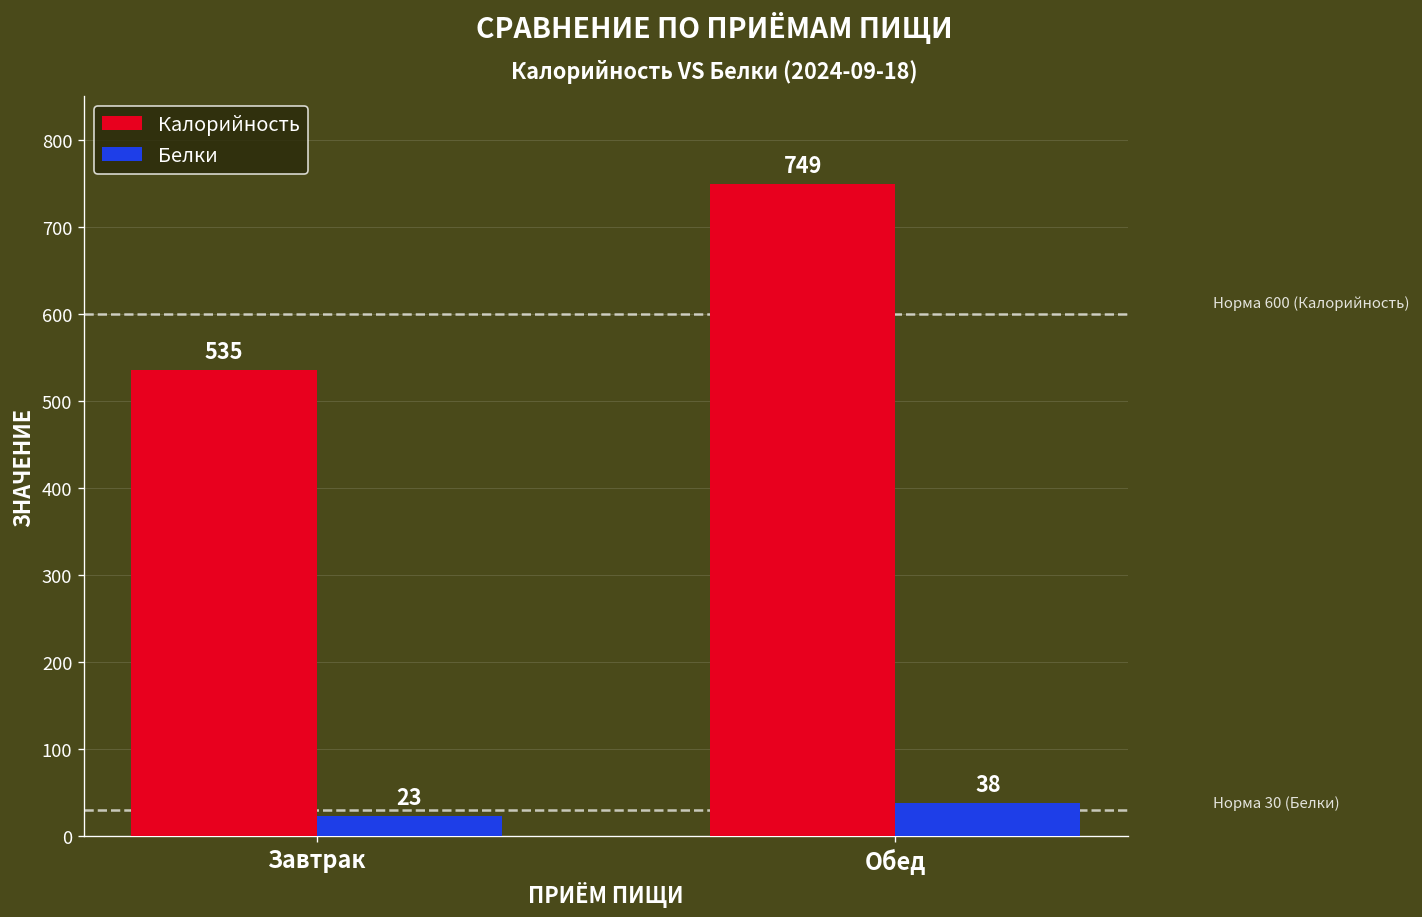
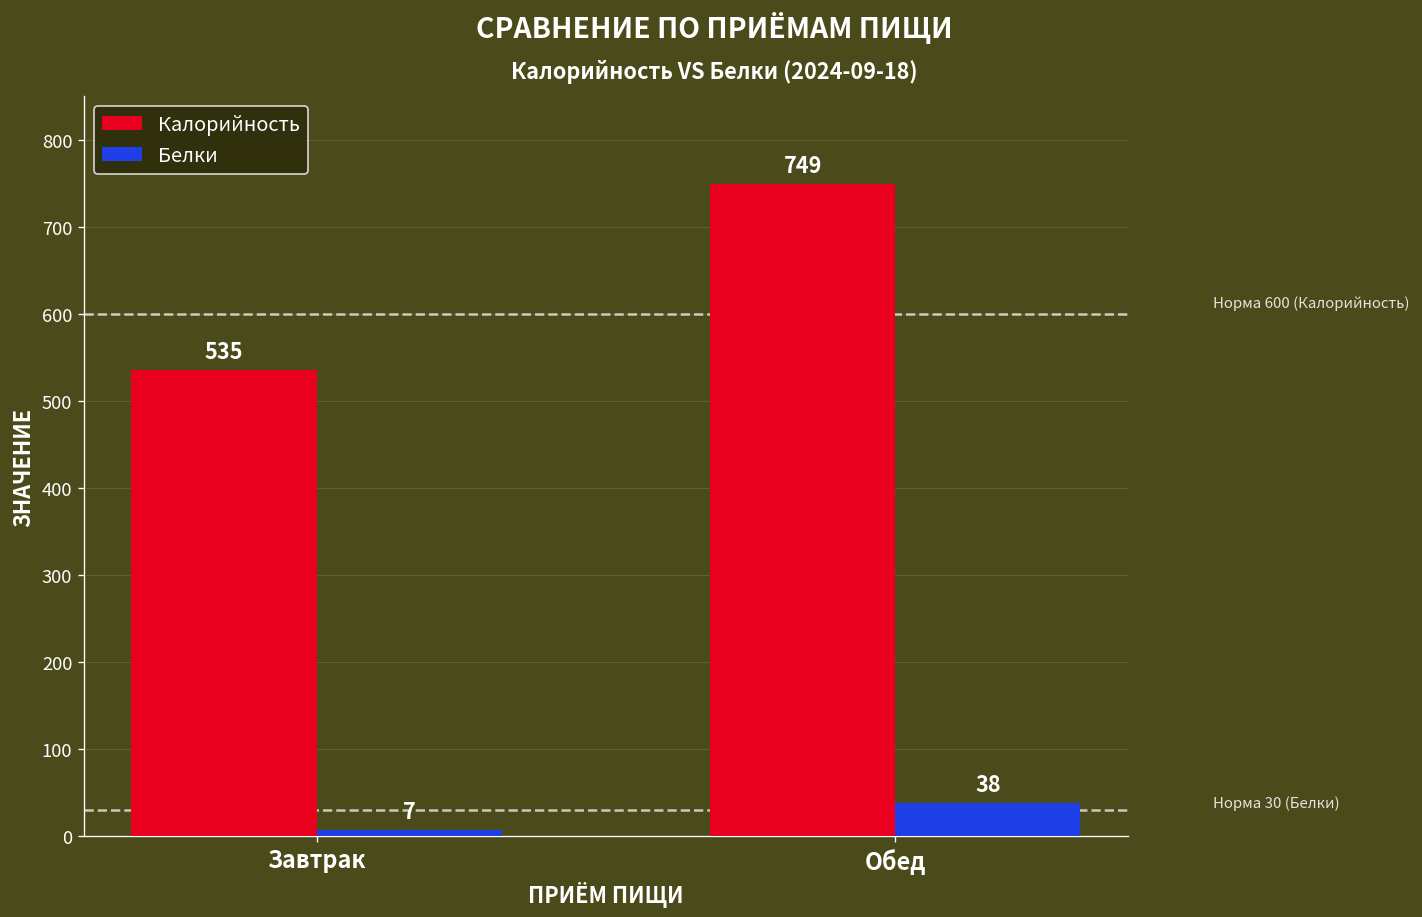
Белки, Завтрак: 23 -> 7
